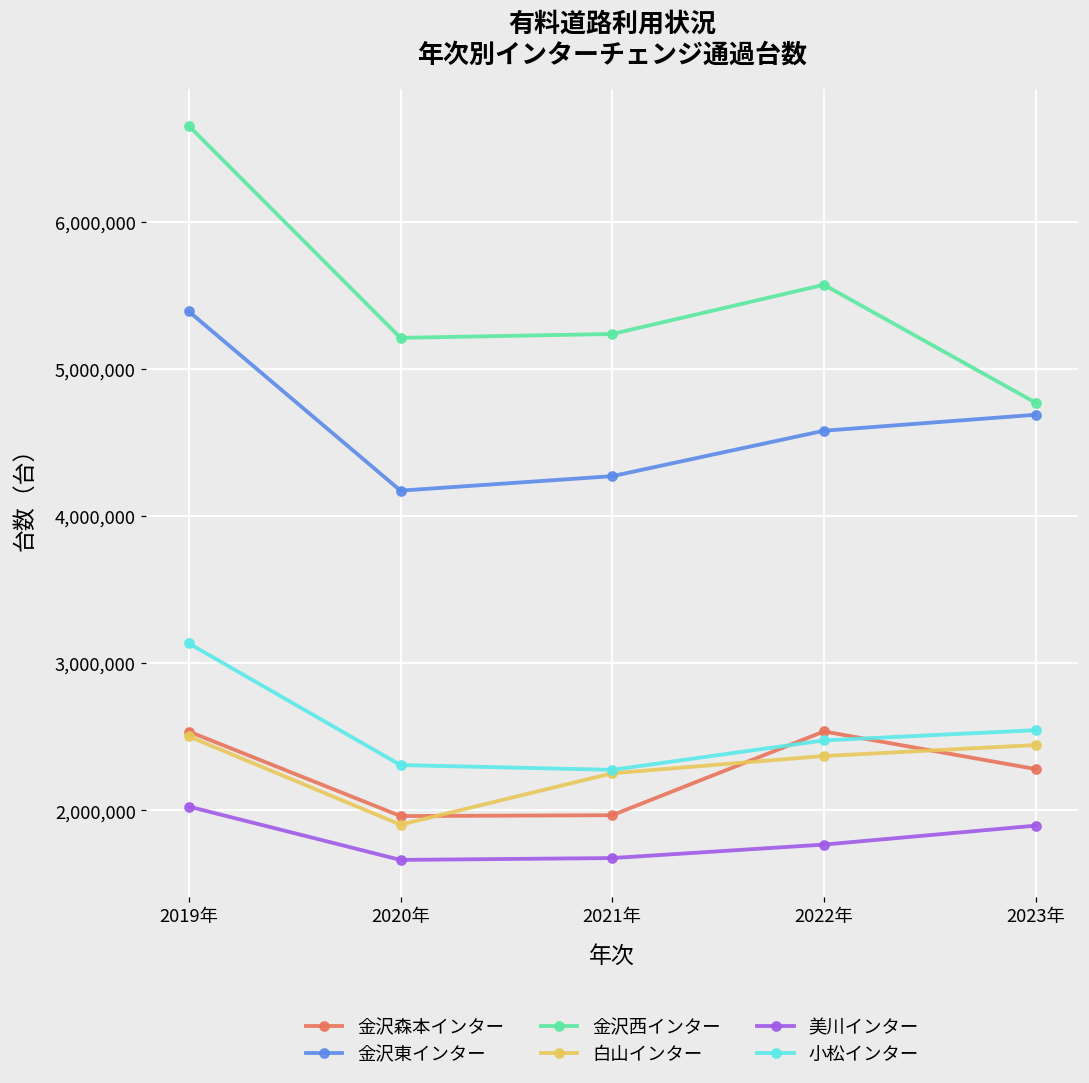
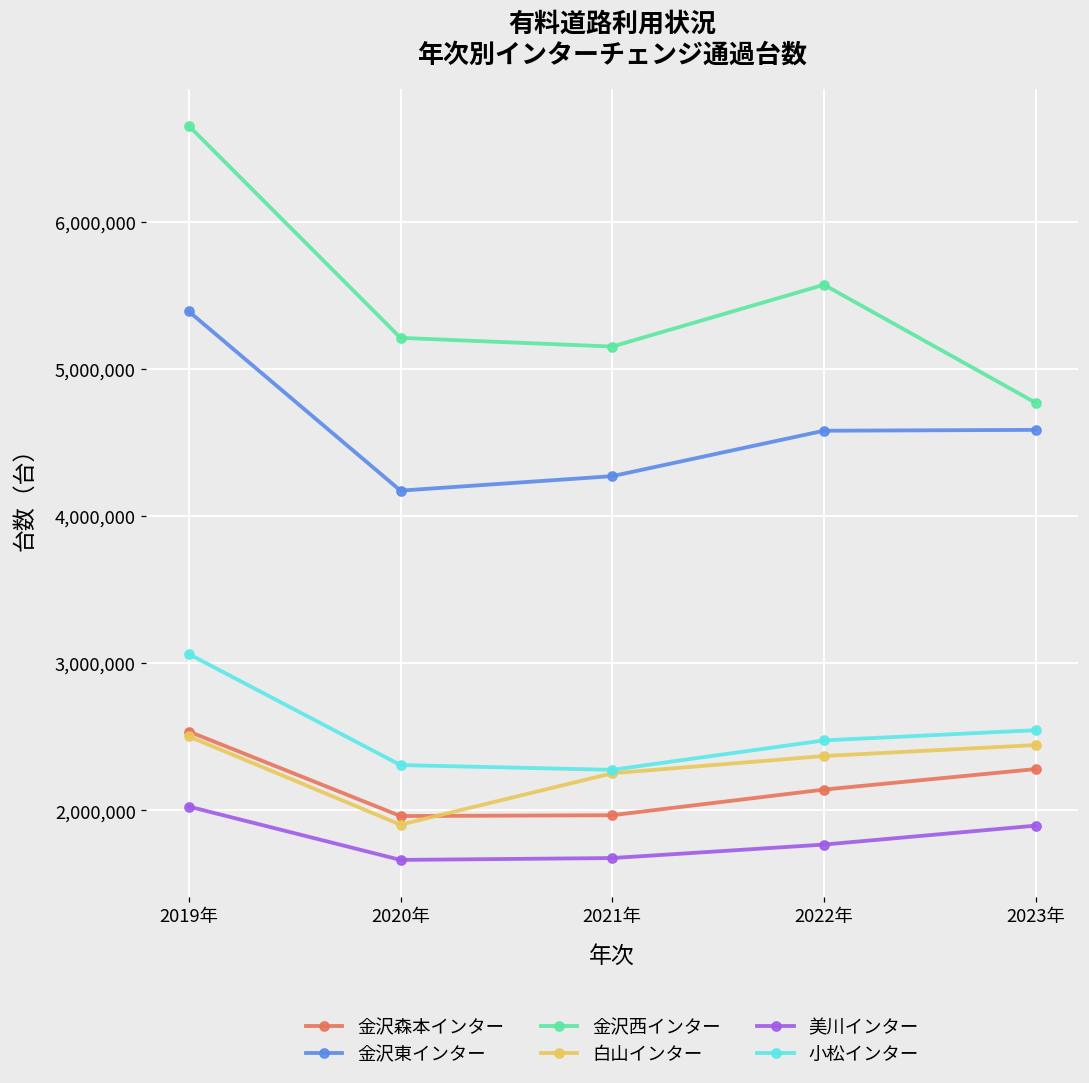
小松インター, 2019年: 3,130,000 -> 3,060,000
金沢西インター, 2021年: 5,240,000 -> 5,150,000
金沢森本インター, 2022年: 2,540,000 -> 2,140,000
金沢東インター, 2023年: 4,690,000 -> 4,590,000
